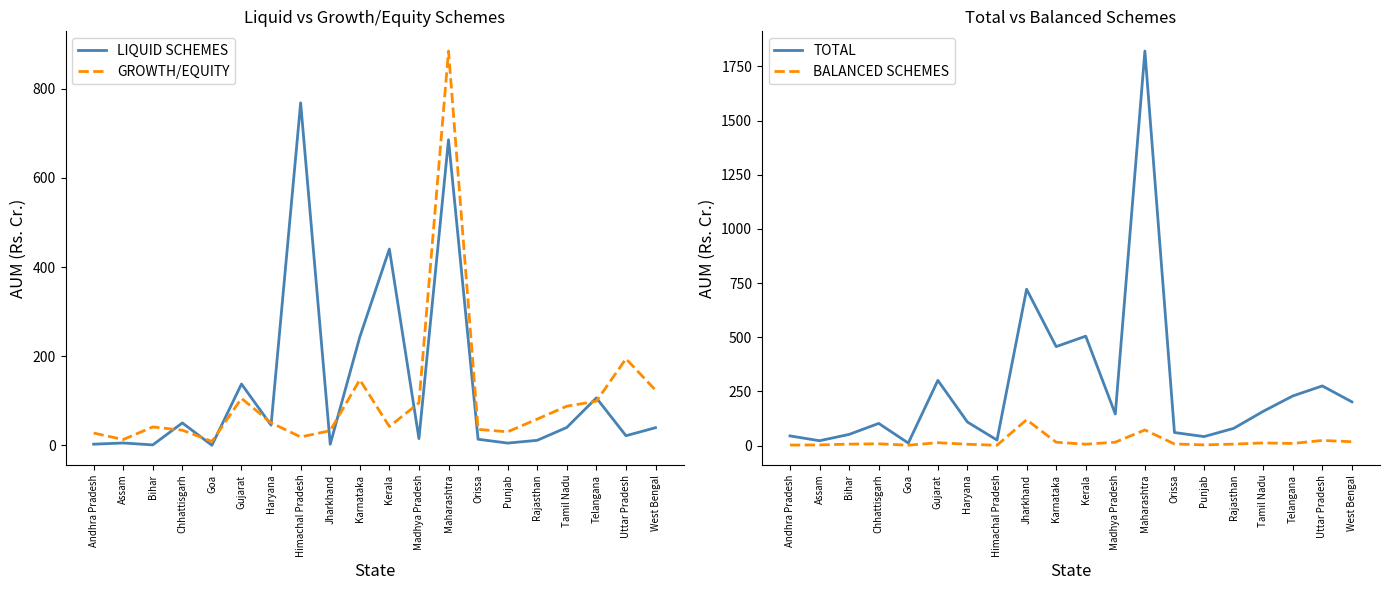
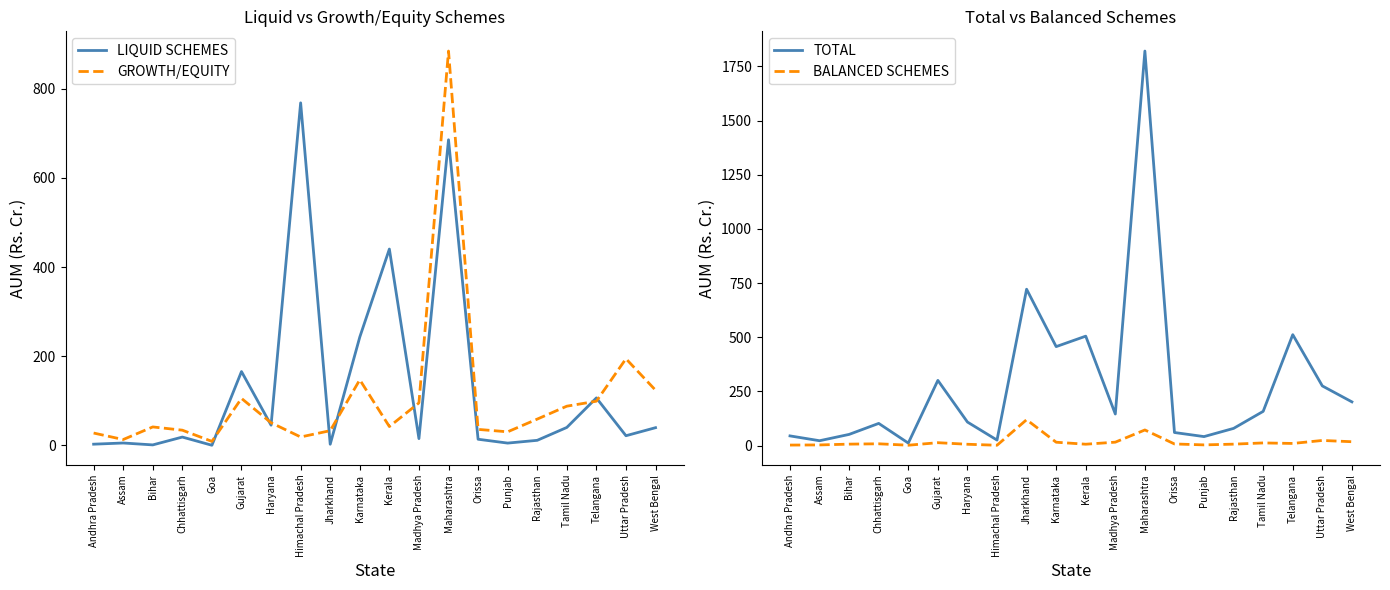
Liquid vs Growth/Equity Schemes, LIQUID SCHEMES, Chhattisgarh: 50 -> 20
Liquid vs Growth/Equity Schemes, LIQUID SCHEMES, Gujarat: 140 -> 170
Total vs Balanced Schemes, TOTAL, Telangana: 230 -> 510
